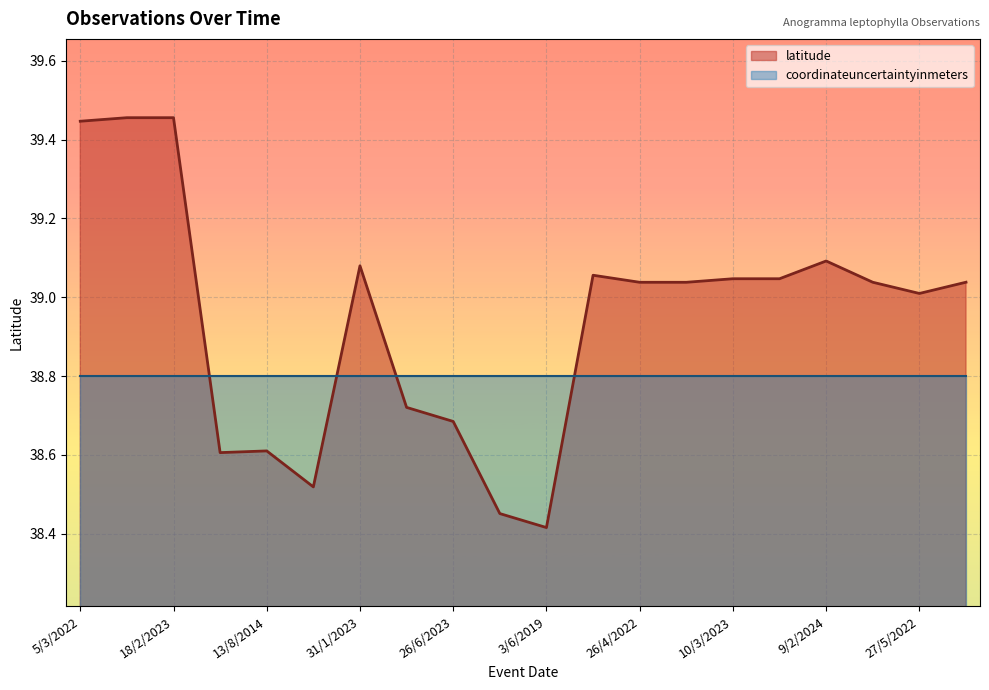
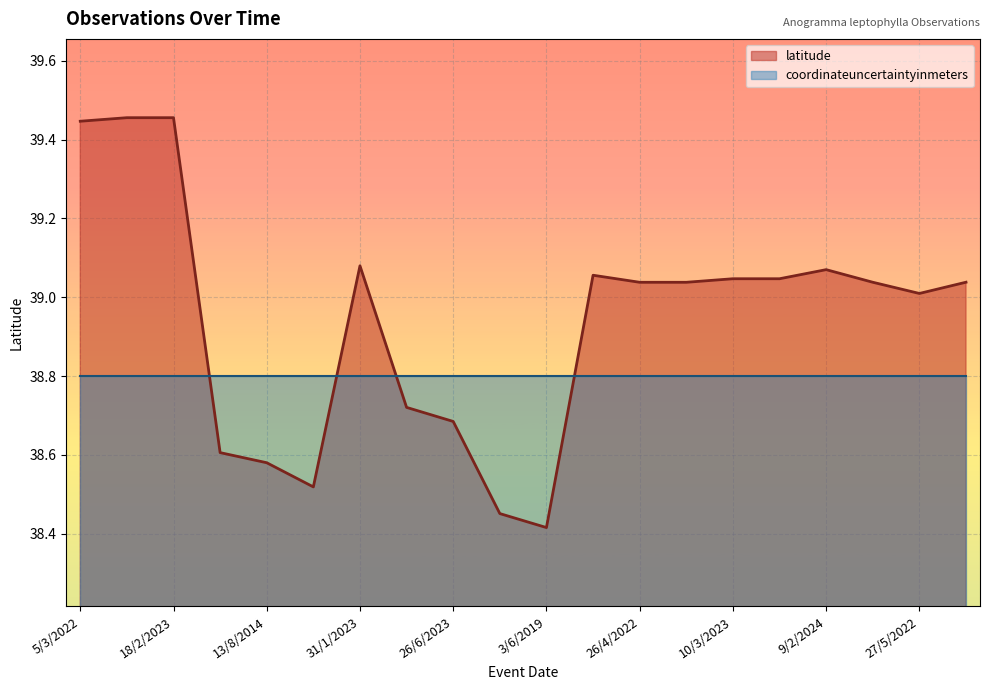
latitude, 13/8/2014: 38.61 -> 38.58
latitude, 9/2/2024: 39.09 -> 39.07
